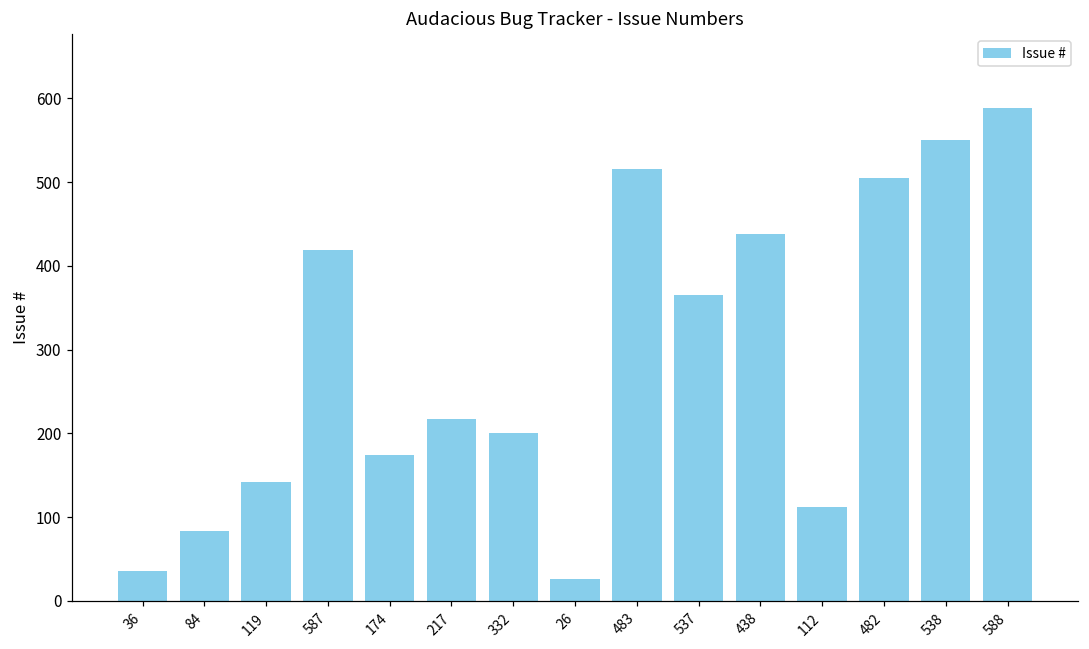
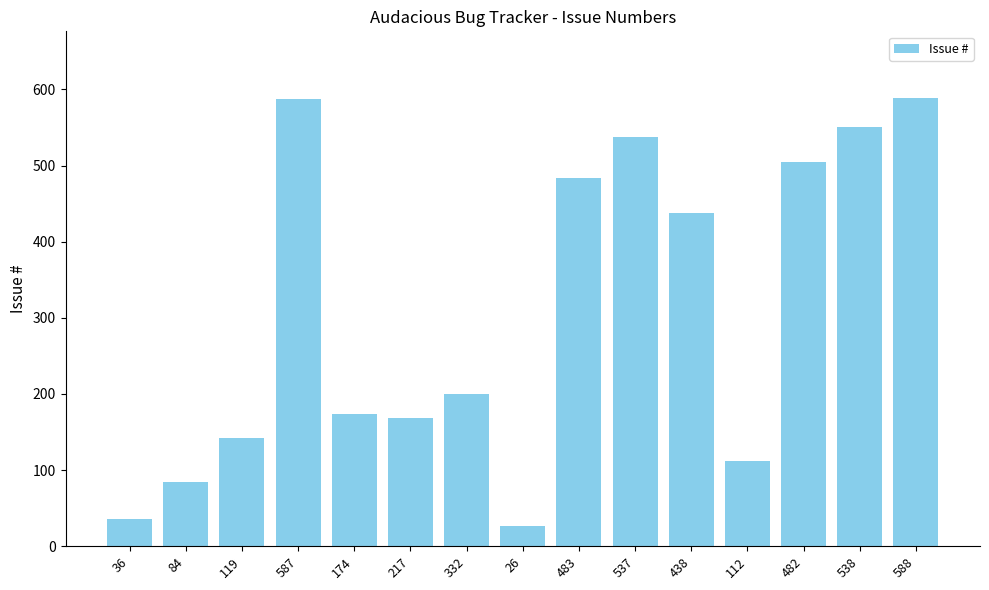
587: 420 -> 590
217: 220 -> 170
483: 520 -> 480
537: 370 -> 540
